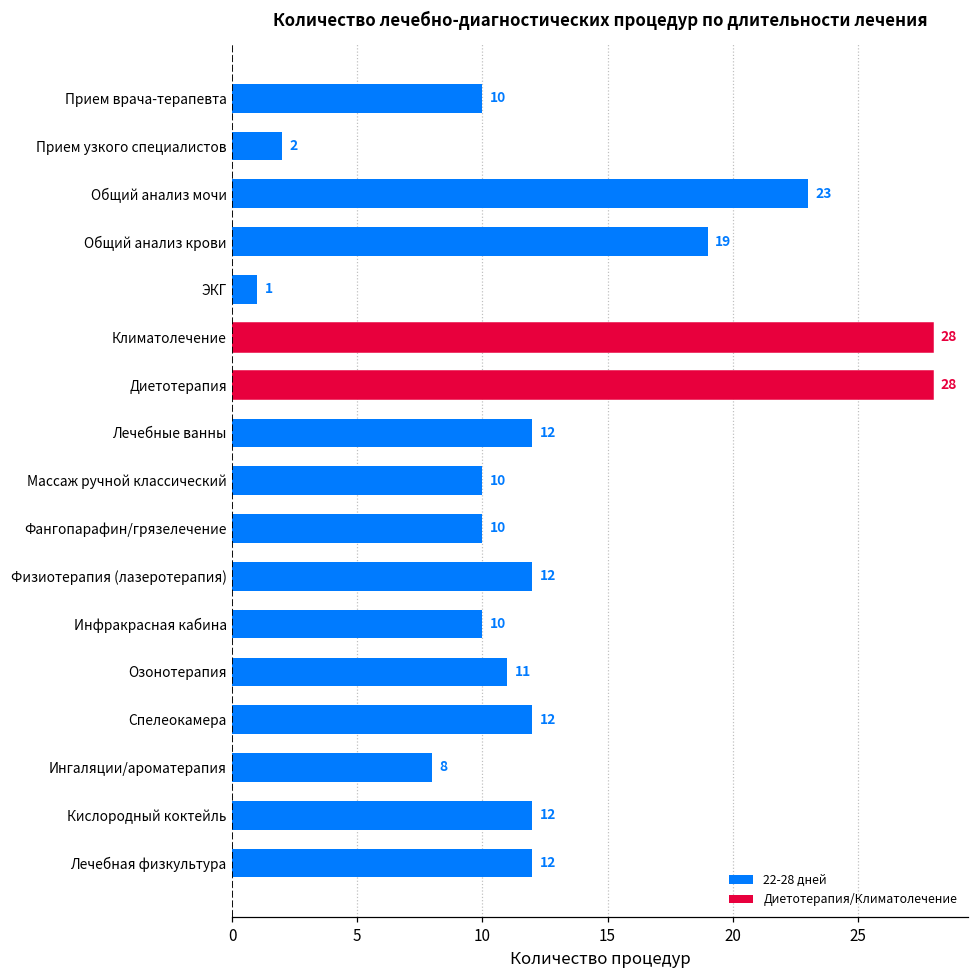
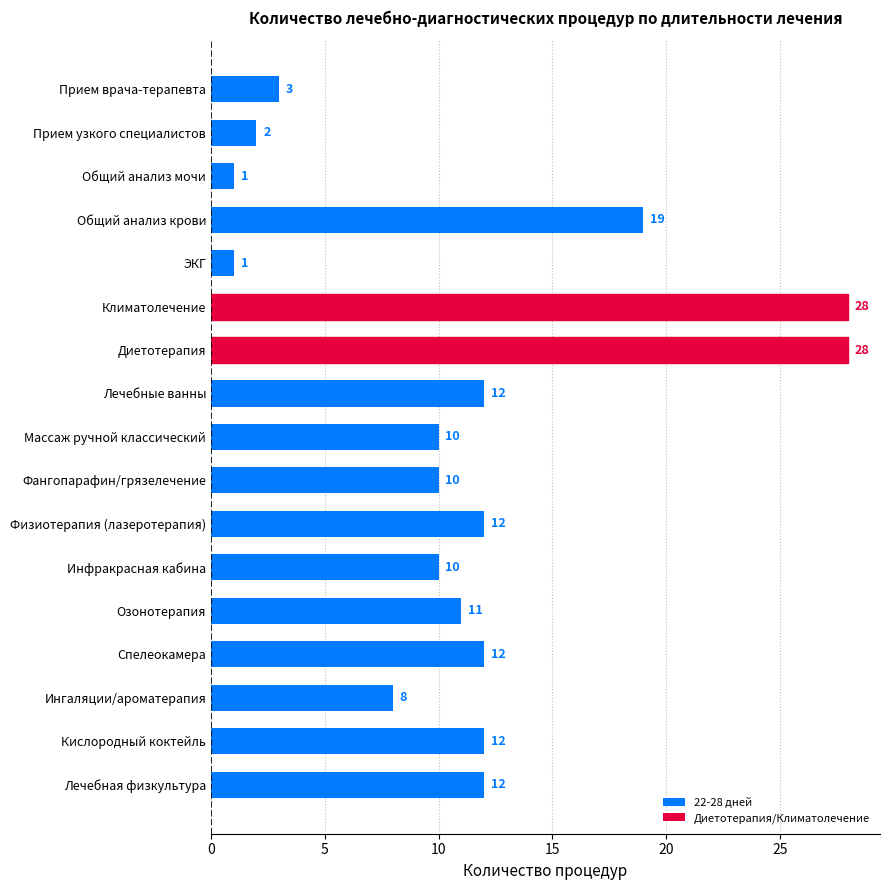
Прием врача-терапевта: 10 -> 3
Общий анализ мочи: 23 -> 1
